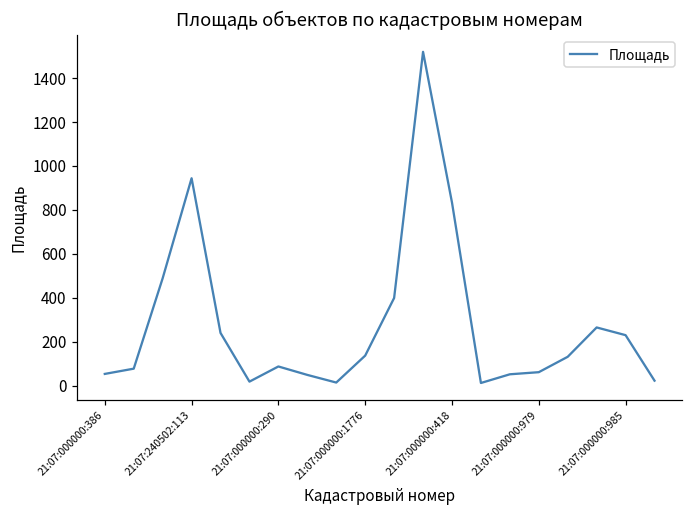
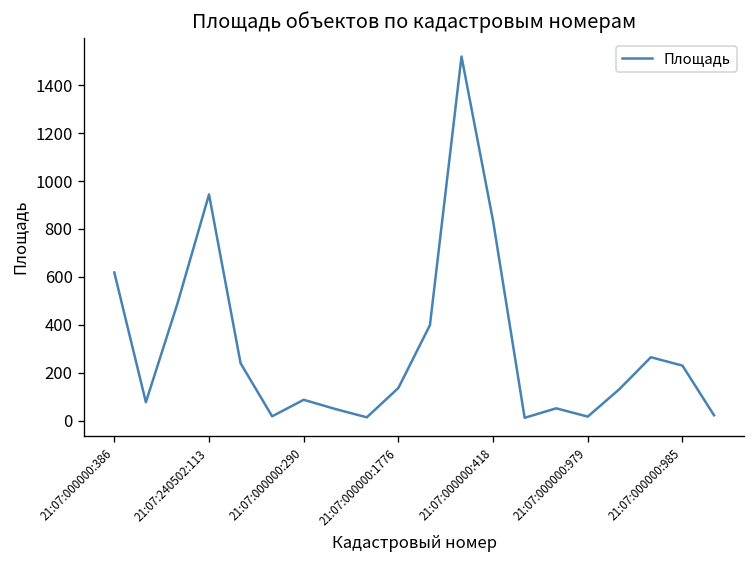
21:07:000000:386: 50 -> 620
21:07:000000:979: 60 -> 20
